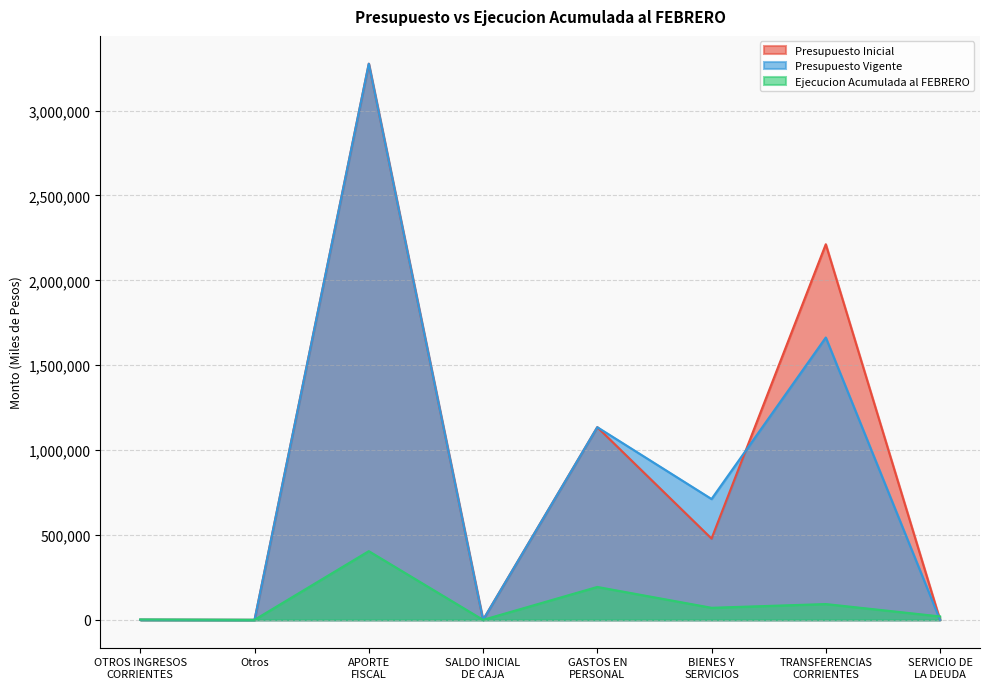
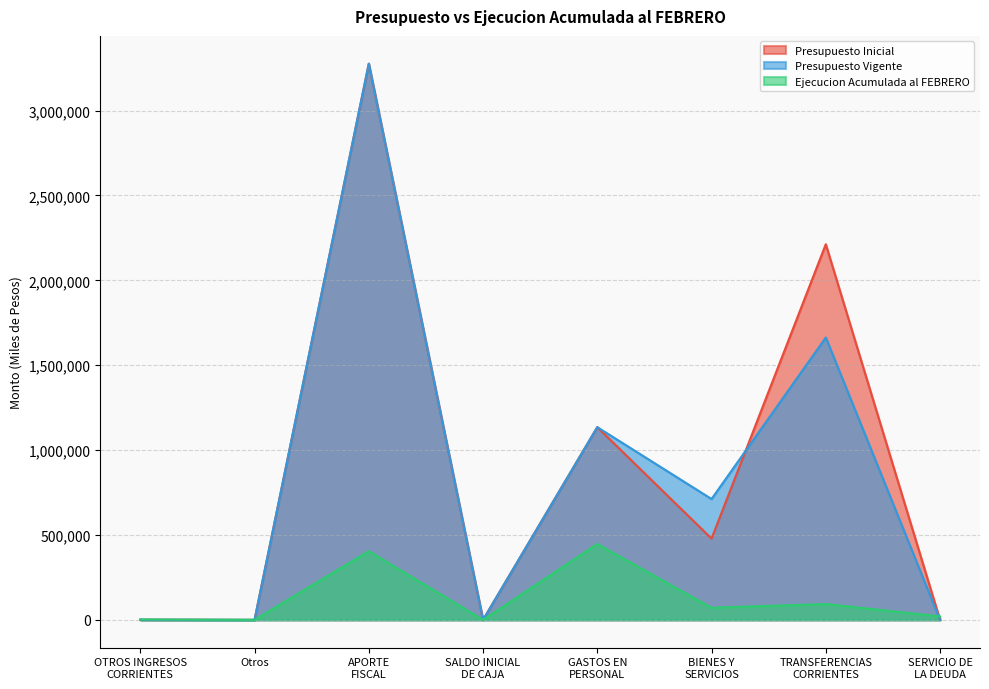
Ejecucion Acumulada al FEBRERO, GASTOS EN PERSONAL: 190,000 -> 450,000
